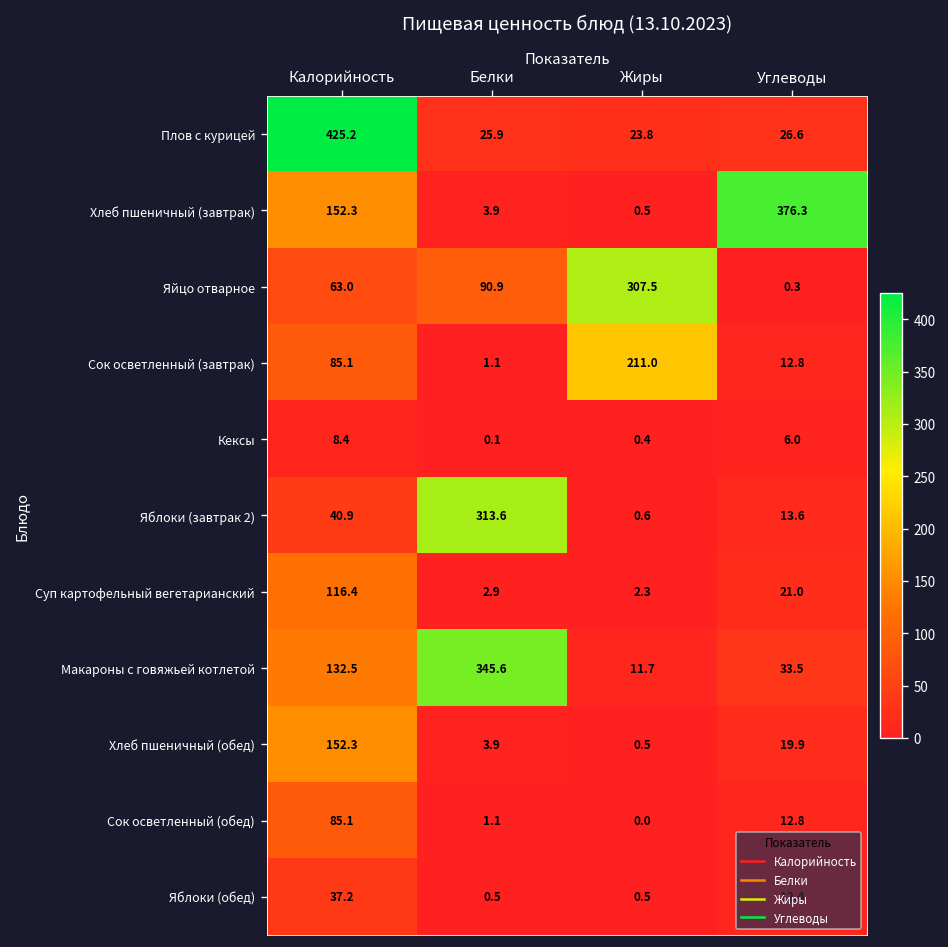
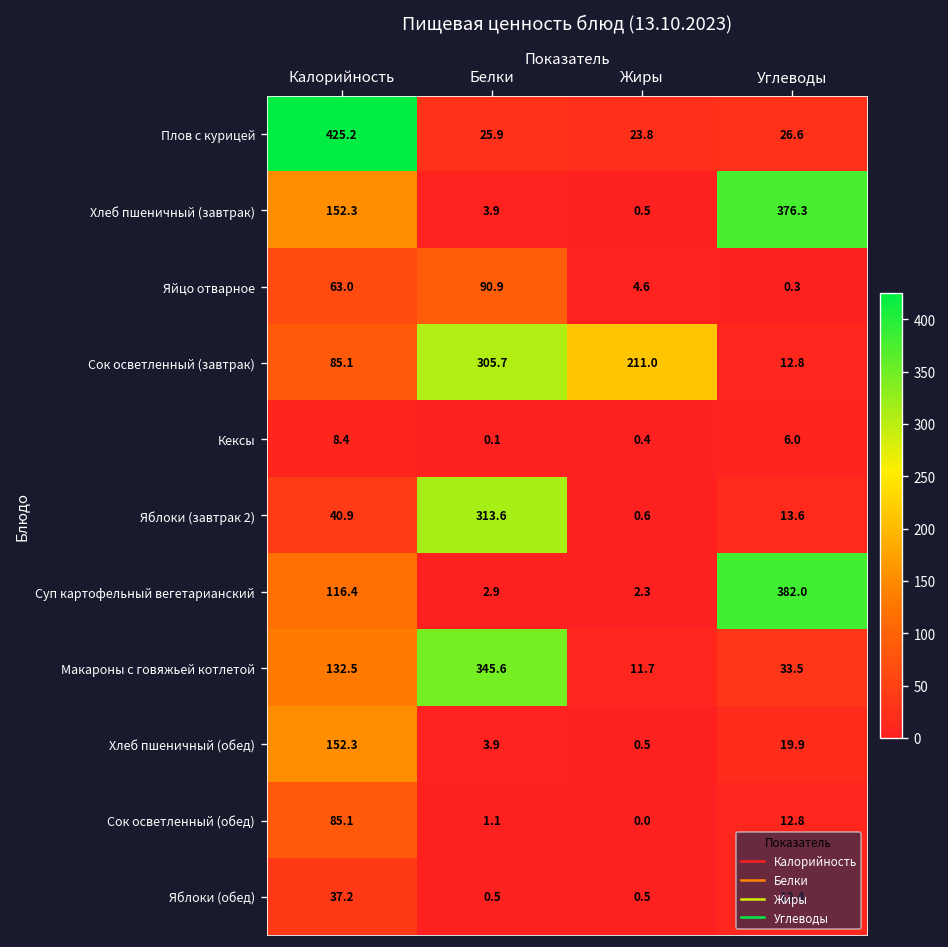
Яйцо отварное, Жиры: 307.5 -> 4.6
Сок осветленный (завтрак), Белки: 1.1 -> 305.7
Суп картофельный вегетарианский, Углеводы: 21.0 -> 382.0
